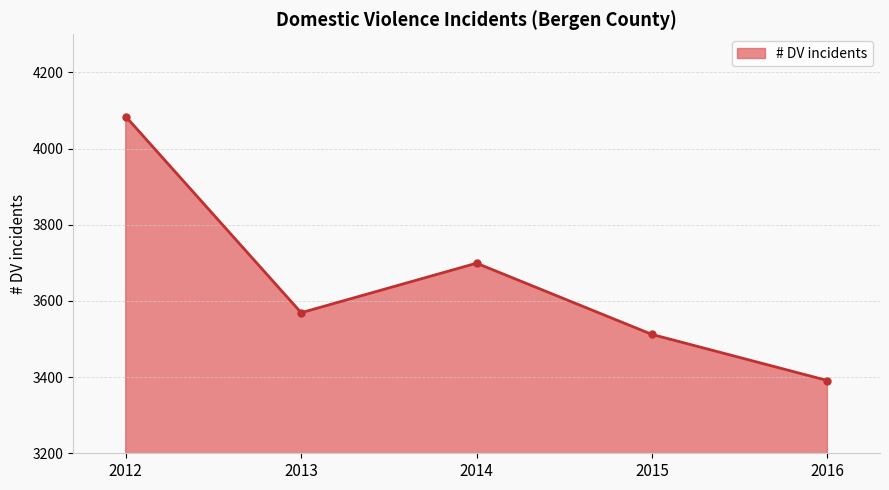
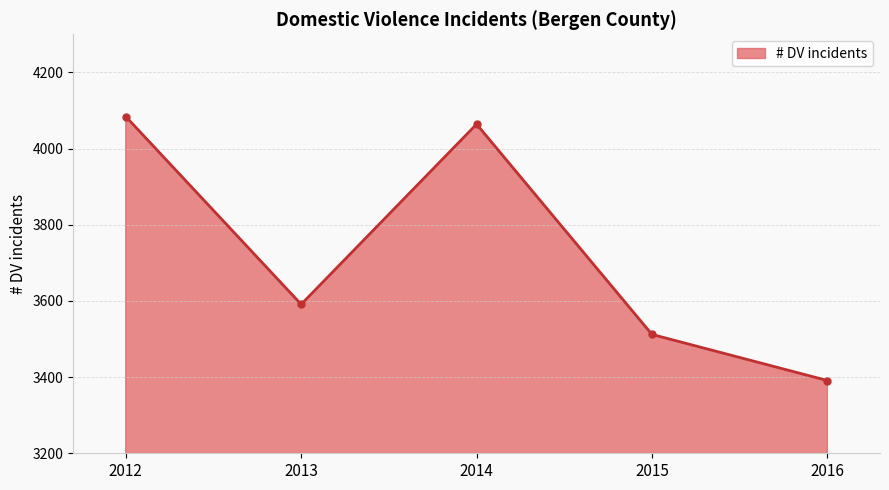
2013: 3570 -> 3590
2014: 3700 -> 4060
